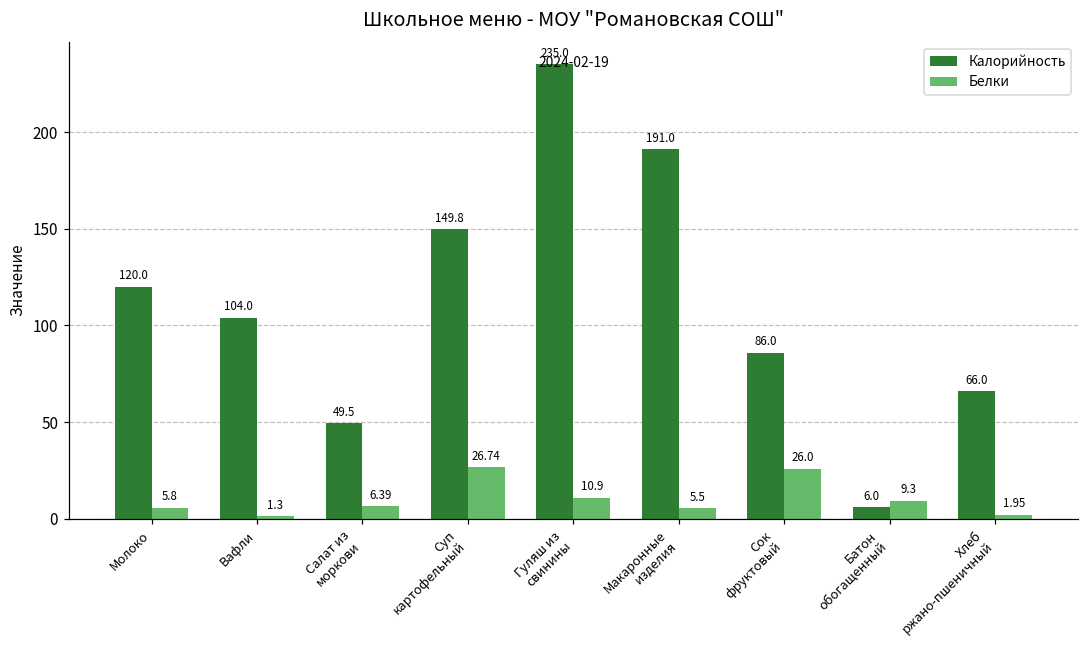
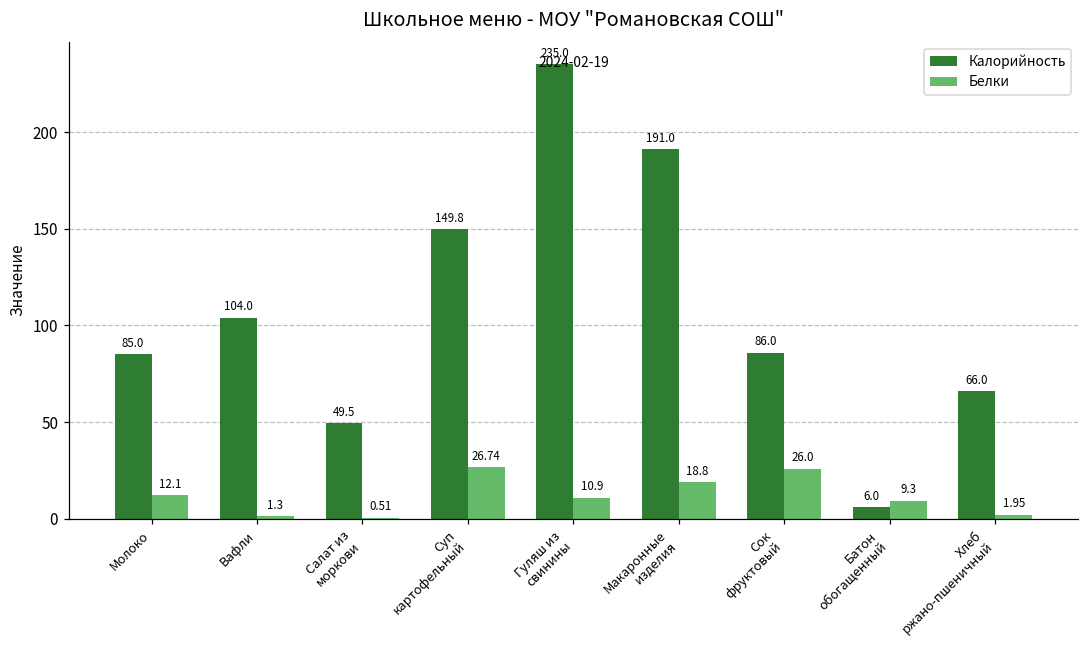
Калорийность, Молоко: 120.0 -> 85.0
Белки, Молоко: 5.8 -> 12.1
Белки, Салат из моркови: 6.39 -> 0.51
Белки, Макаронные изделия: 5.5 -> 18.8
